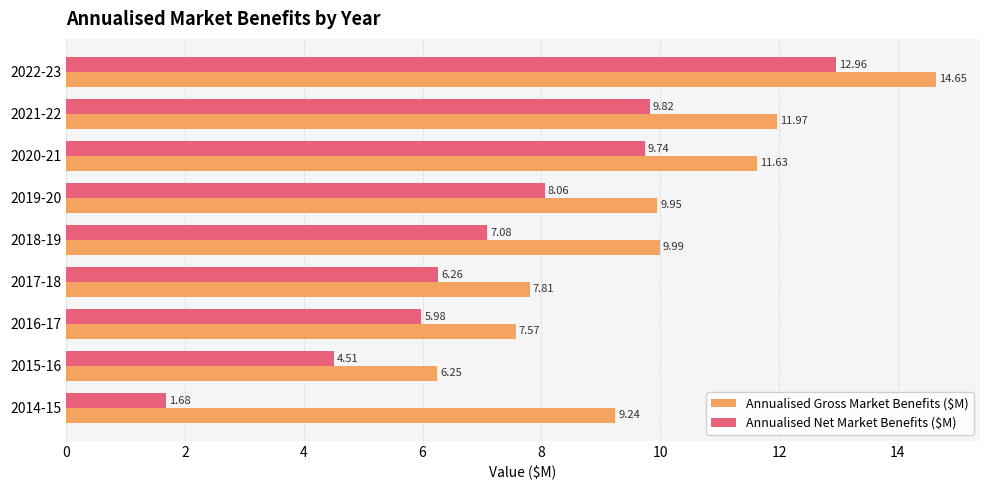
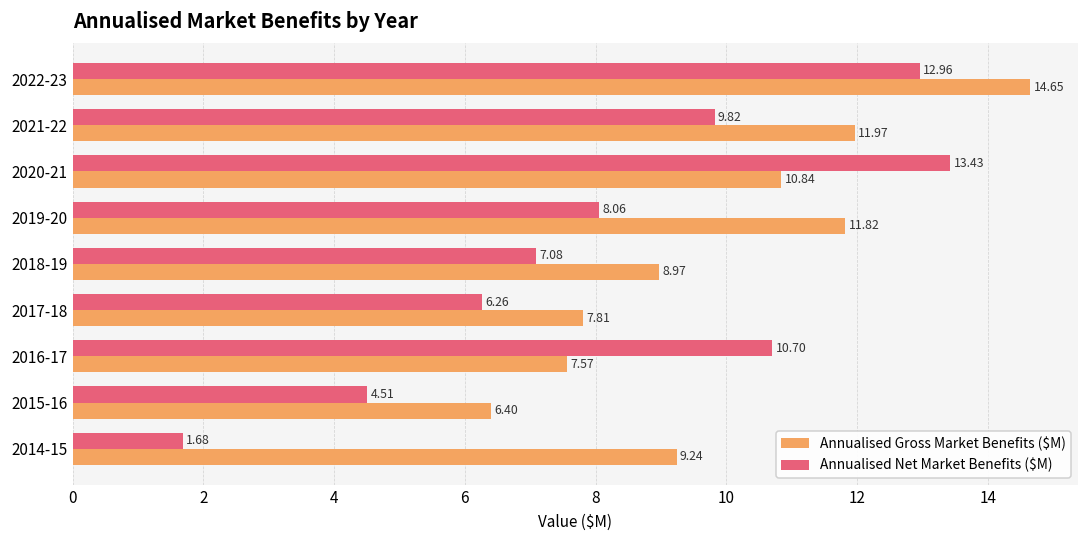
Annualised Net Market Benefits ($M), 2020-21: 9.74 -> 13.43
Annualised Gross Market Benefits ($M), 2020-21: 11.63 -> 10.84
Annualised Gross Market Benefits ($M), 2019-20: 9.95 -> 11.82
Annualised Gross Market Benefits ($M), 2018-19: 9.99 -> 8.97
Annualised Net Market Benefits ($M), 2016-17: 5.98 -> 10.70
Annualised Gross Market Benefits ($M), 2015-16: 6.25 -> 6.40
